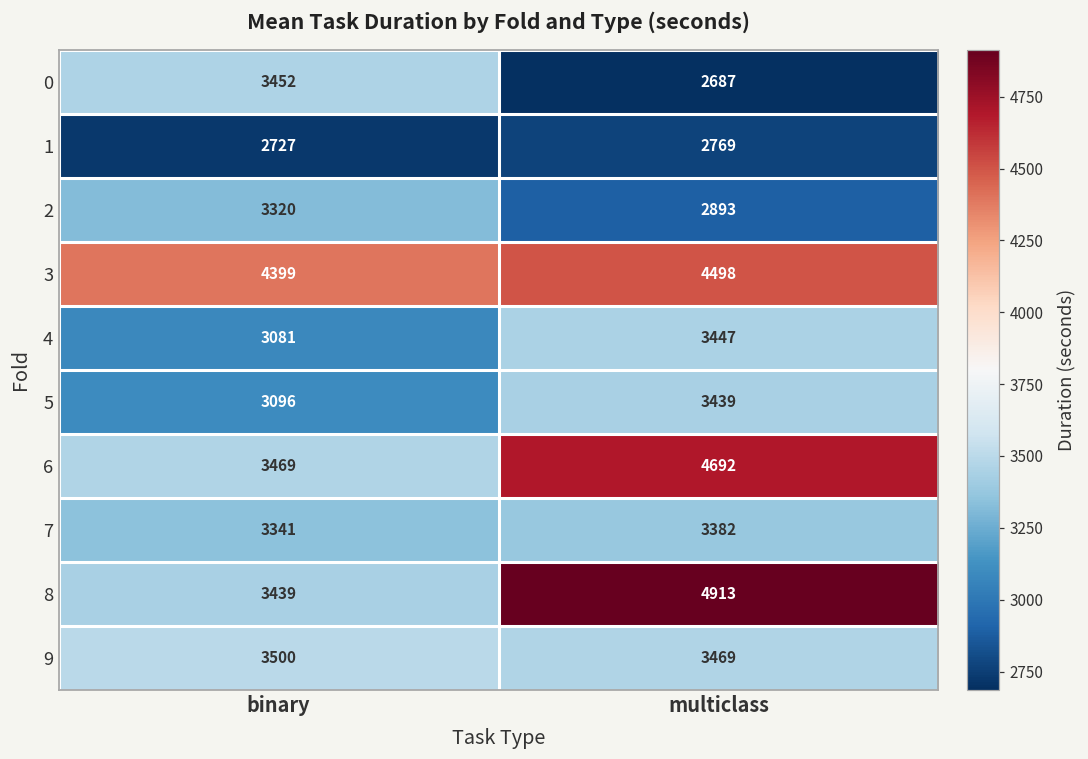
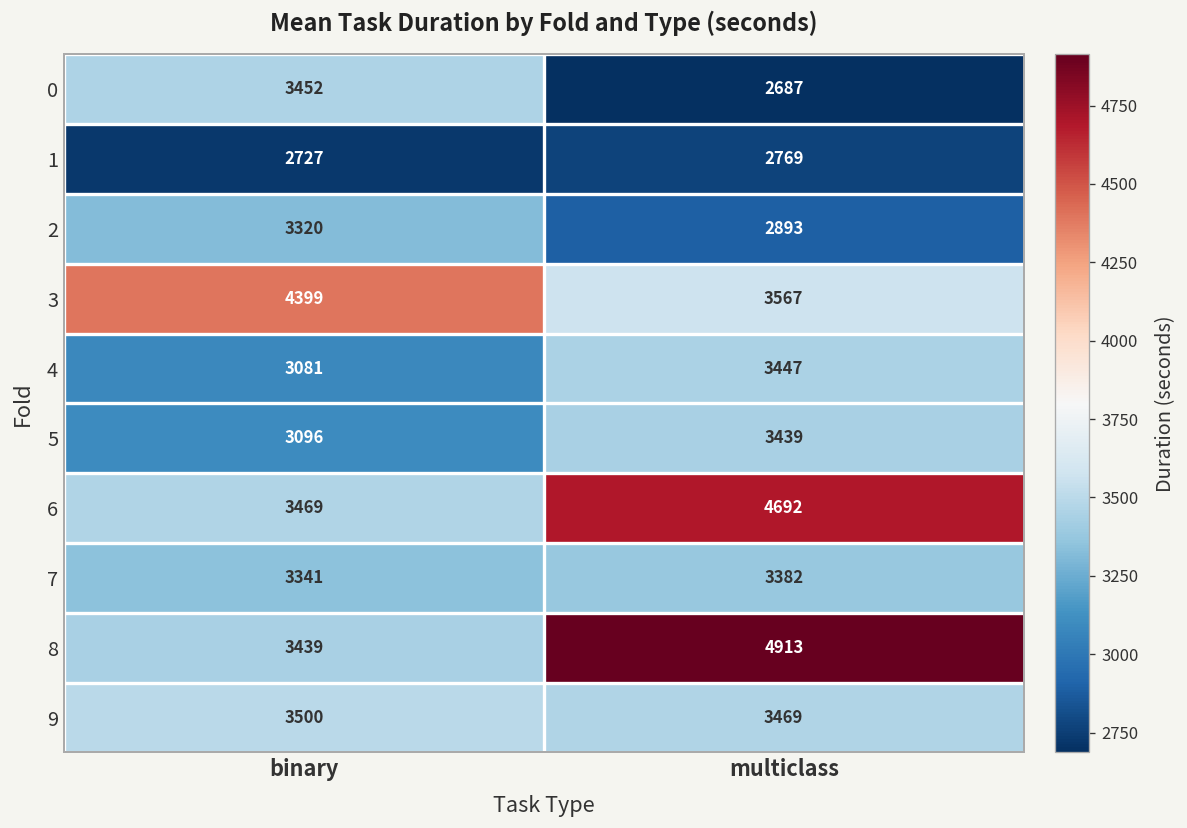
3, multiclass: 4498 -> 3567
